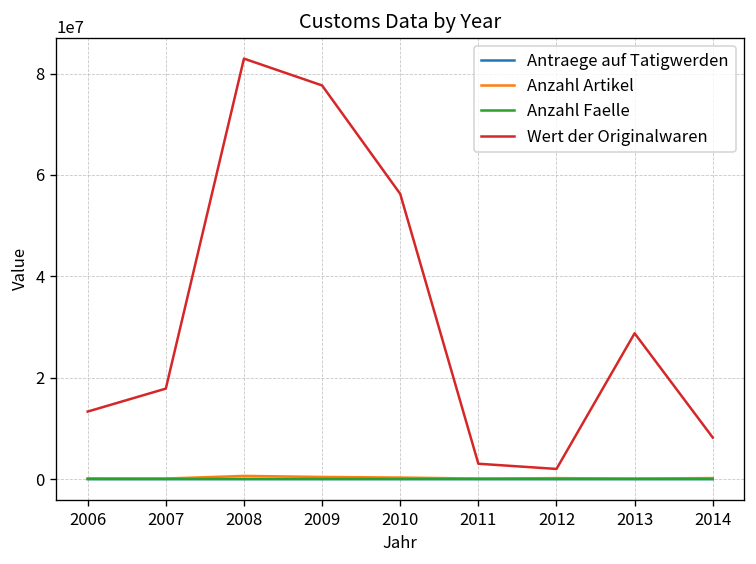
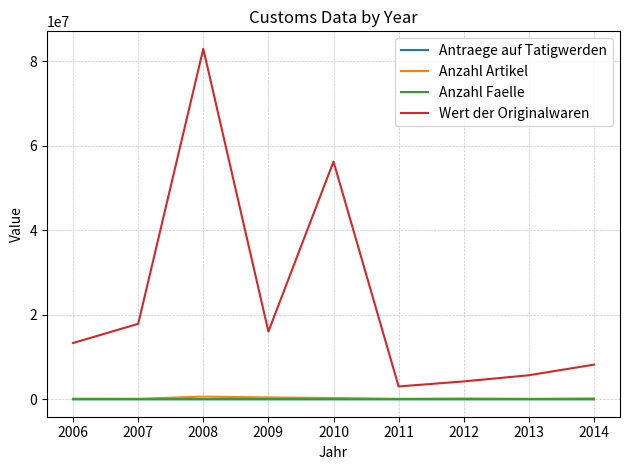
Wert der Originalwaren, 2009: 78000000 -> 16000000
Wert der Originalwaren, 2012: 2000000 -> 4000000
Wert der Originalwaren, 2013: 29000000 -> 6000000
